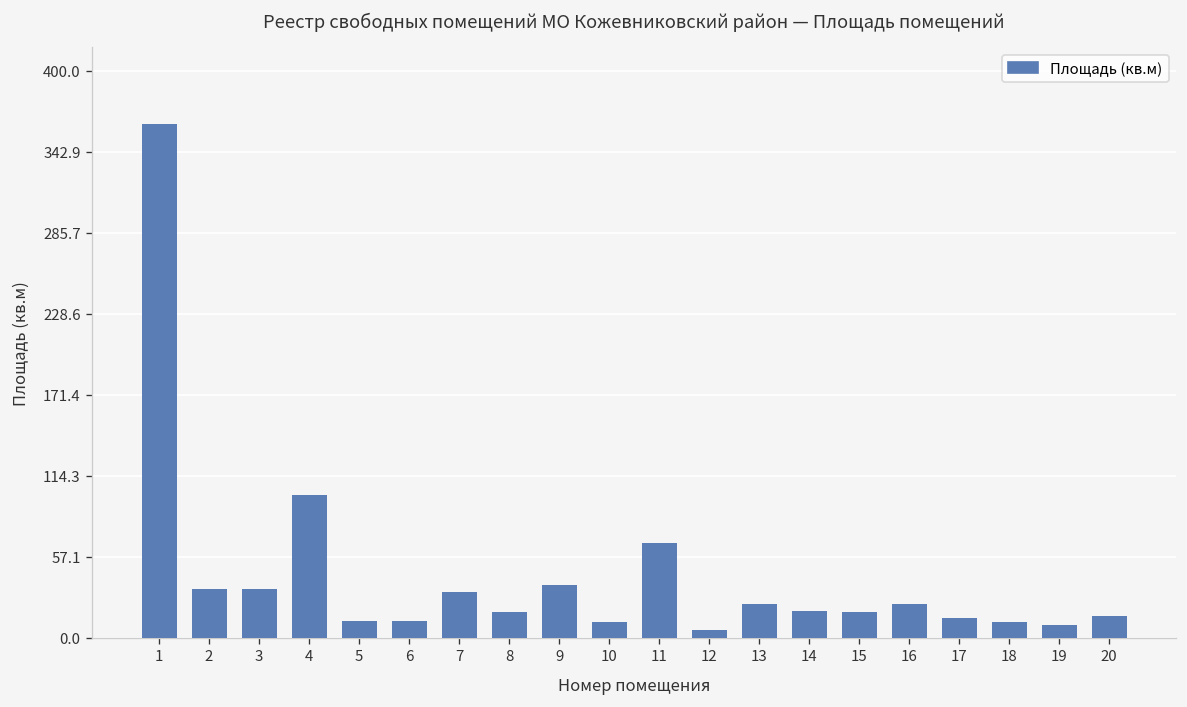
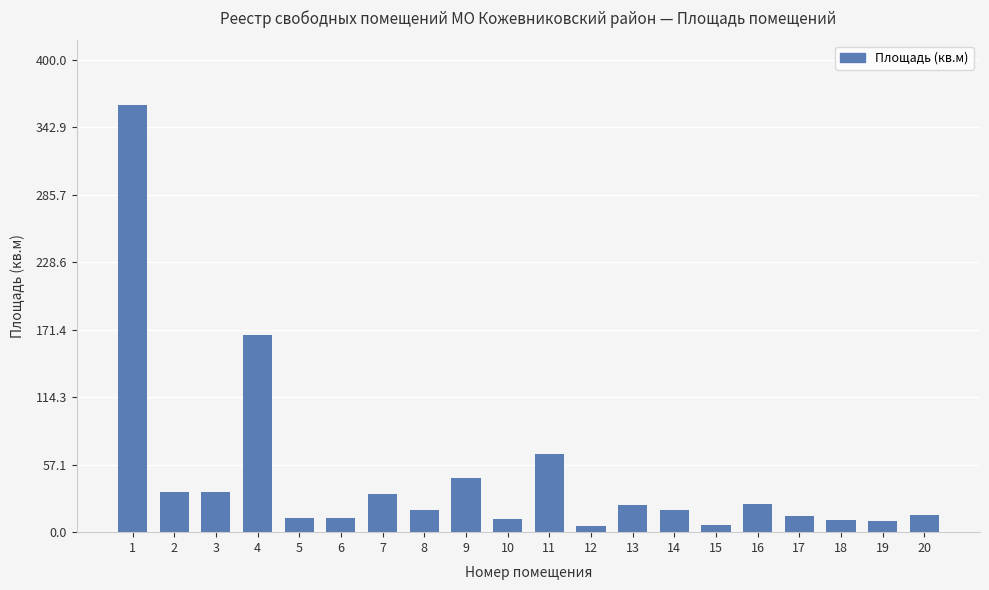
4: 101 -> 167
9: 37 -> 46
15: 18 -> 6
